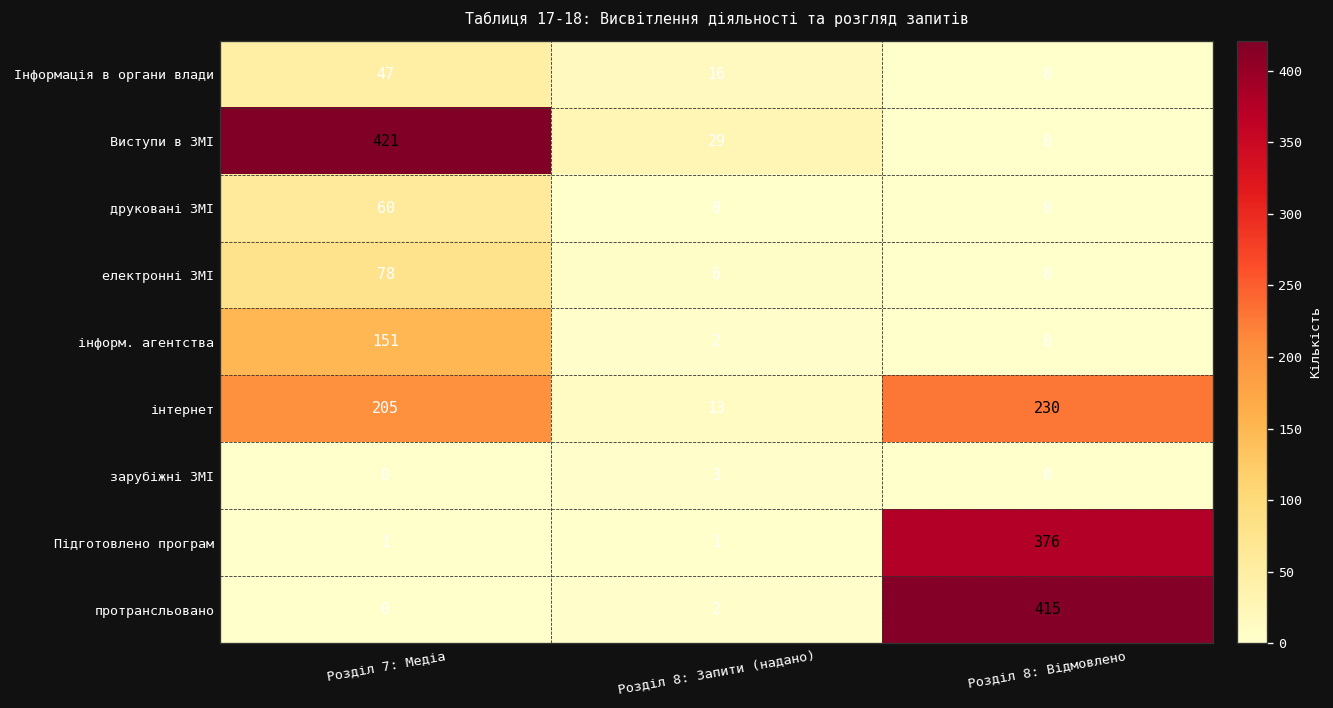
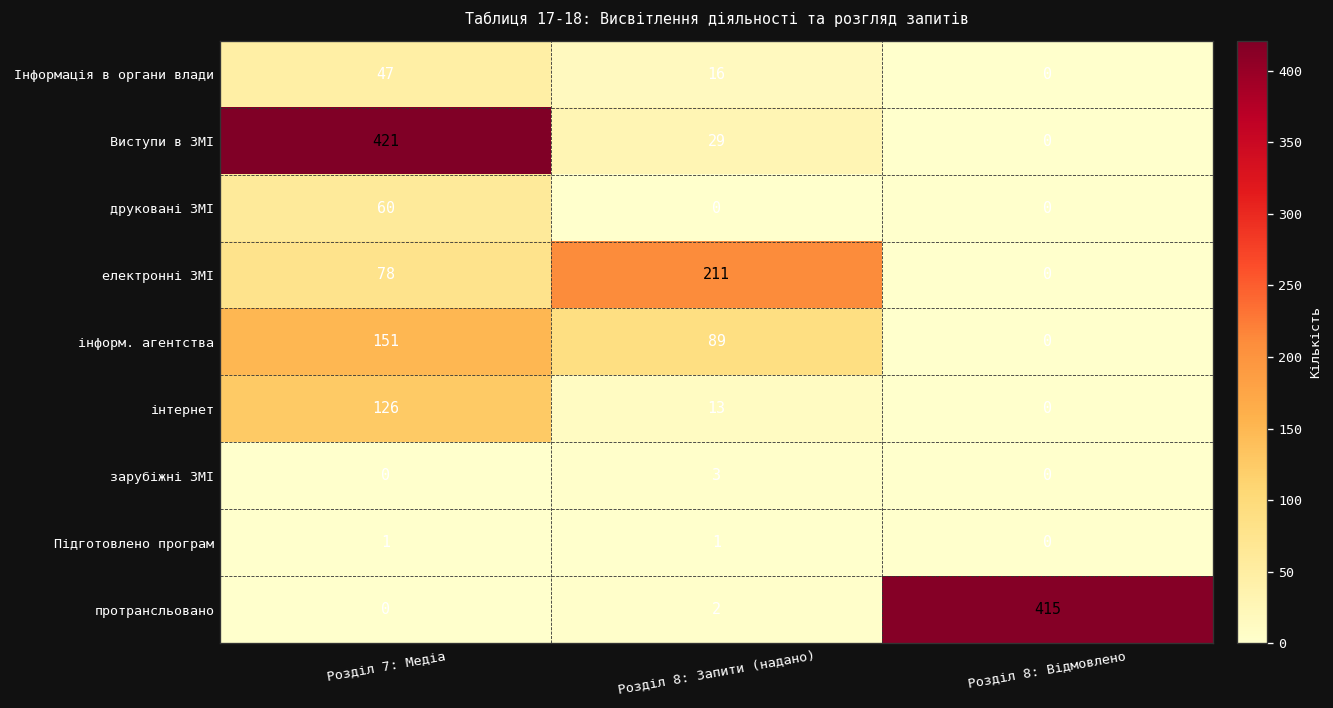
електронні ЗМІ, Розділ 8: Запити (надано): 6 -> 211
інформ. агентства, Розділ 8: Запити (надано): 2 -> 89
інтернет, Розділ 7: Медіа: 205 -> 126
інтернет, Розділ 8: Відмовлено: 230 -> 0
Підготовлено програм, Розділ 8: Відмовлено: 376 -> 0
